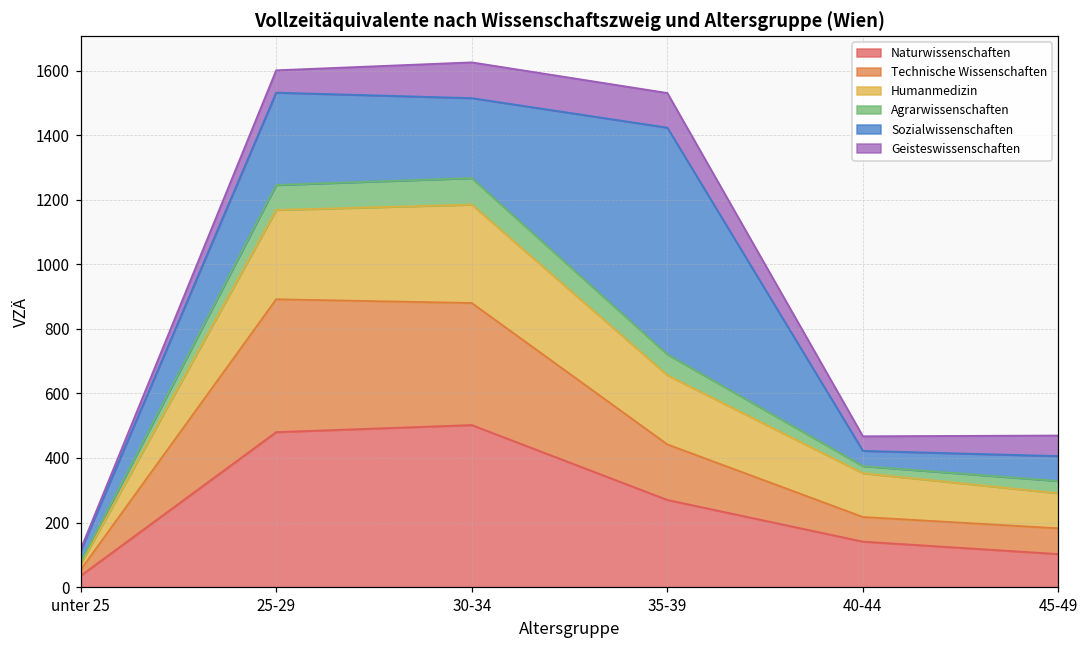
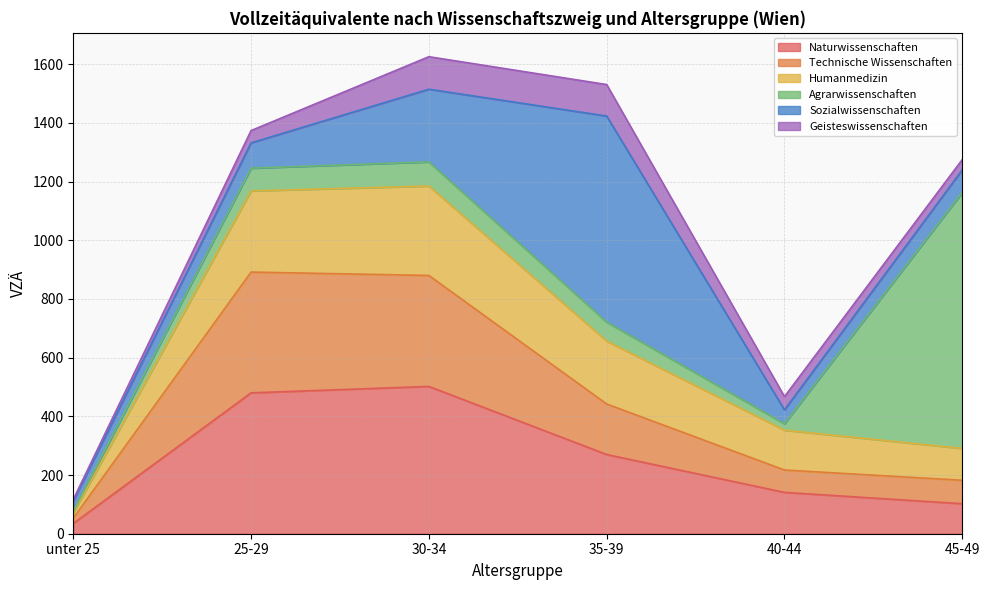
Sozialwissenschaften, 25-29: 290 -> 90
Geisteswissenschaften, 25-29: 70 -> 40
Agrarwissenschaften, 45-49: 40 -> 870
Geisteswissenschaften, 45-49: 60 -> 40
